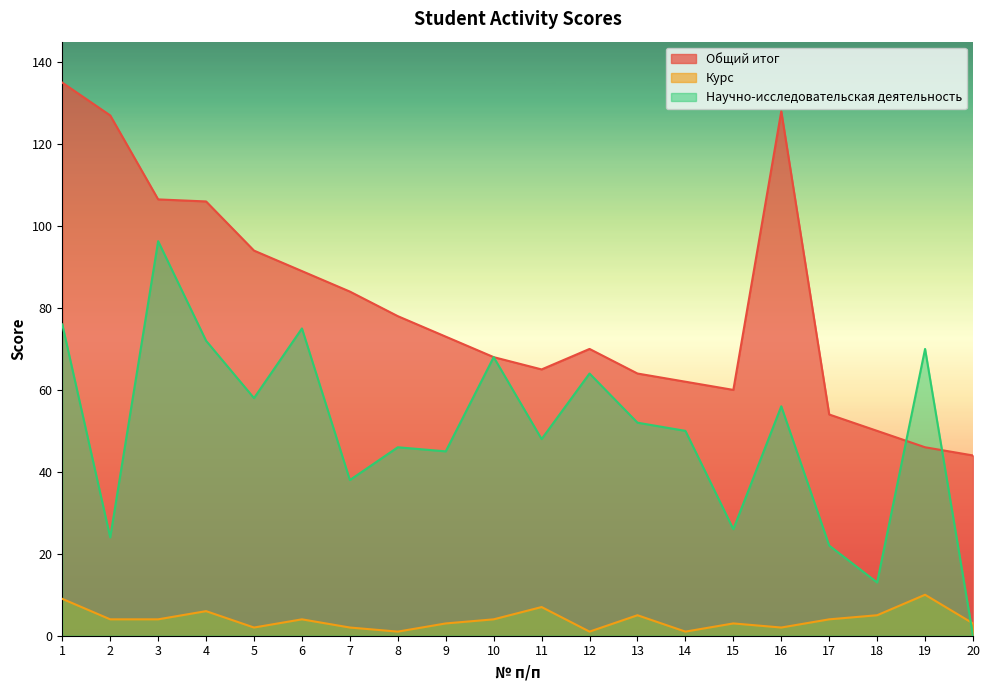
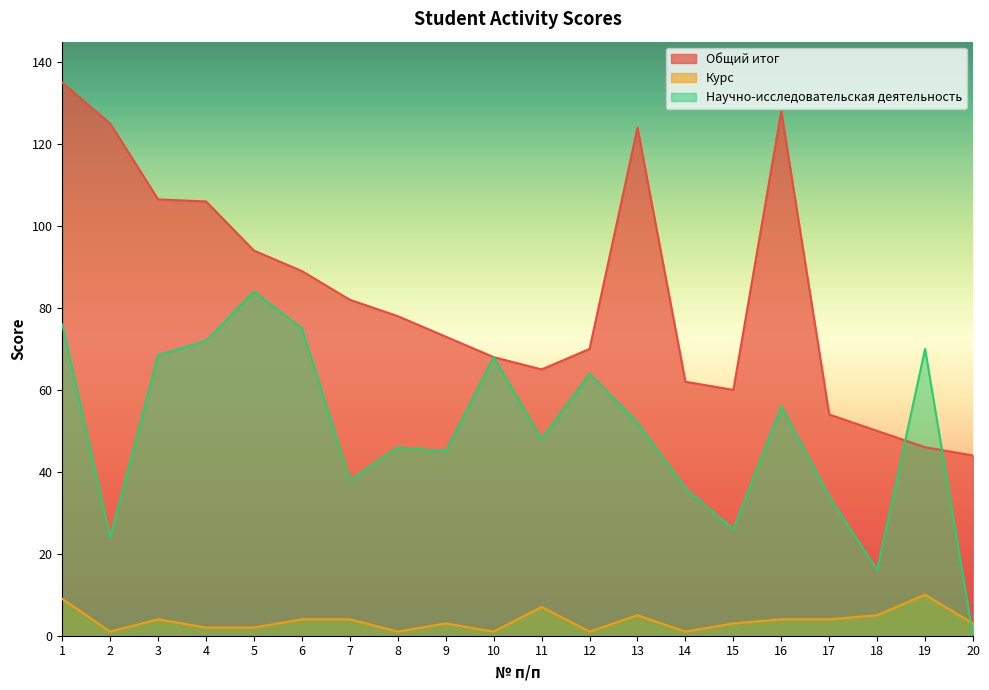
Общий итог, 2: 127 -> 125
Курс, 2: 4 -> 1
Научно-исследовательская деятельность, 3: 96 -> 69
Курс, 4: 6 -> 2
Научно-исследовательская деятельность, 5: 58 -> 84
Общий итог, 7: 84 -> 82
Курс, 7: 2 -> 4
Курс, 10: 4 -> 1
Общий итог, 13: 64 -> 124
Научно-исследовательская деятельность, 14: 50 -> 36
Курс, 16: 2 -> 4
Научно-исследовательская деятельность, 17: 22 -> 34
Научно-исследовательская деятельность, 18: 13 -> 16
